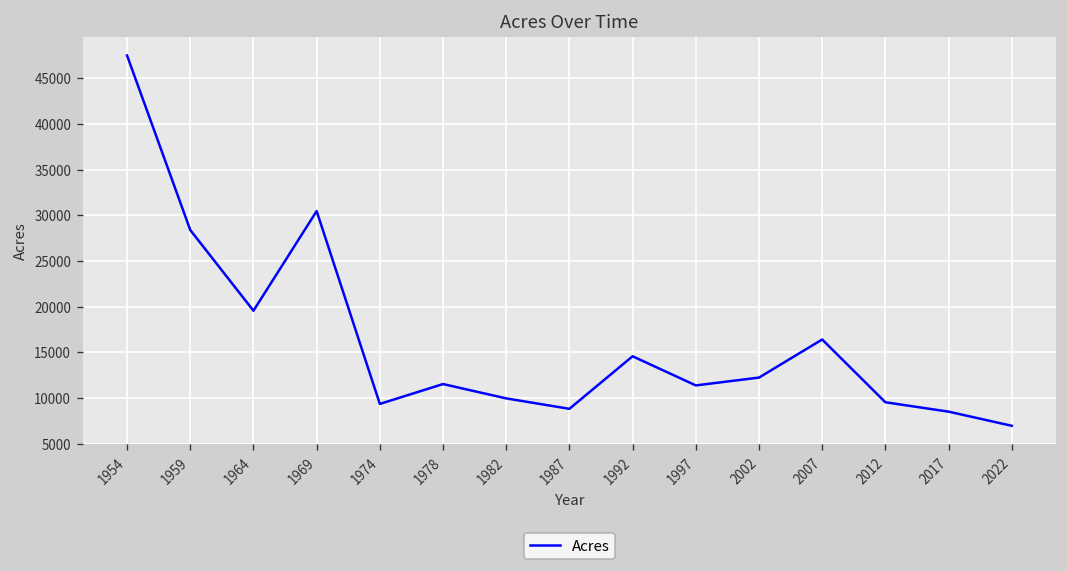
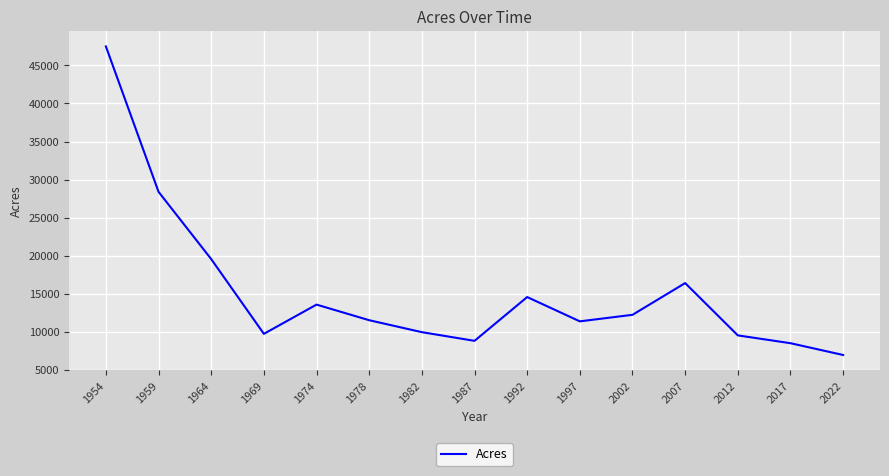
1969: 30000 -> 10000
1974: 9000 -> 14000
